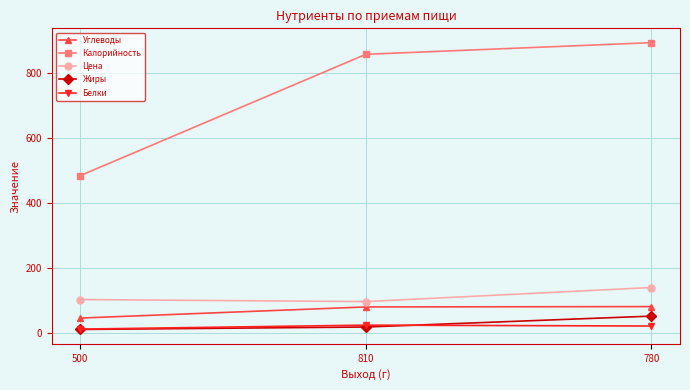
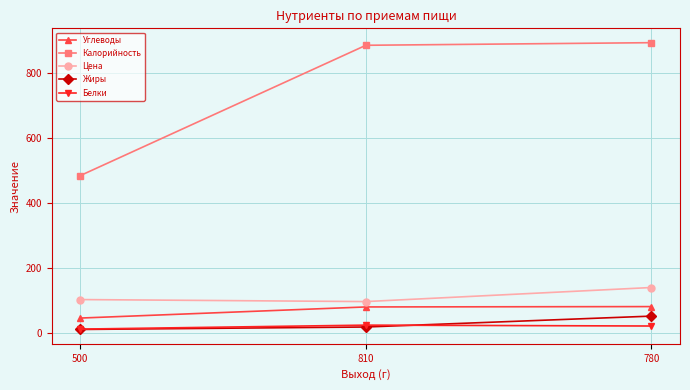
Калорийность, 810: 860 -> 890
